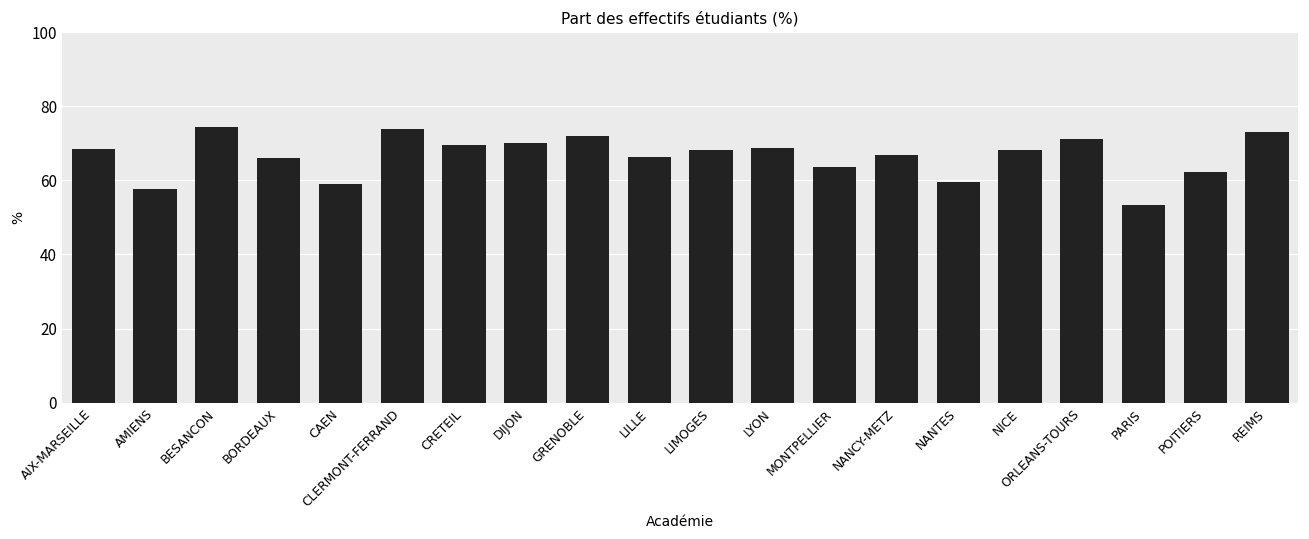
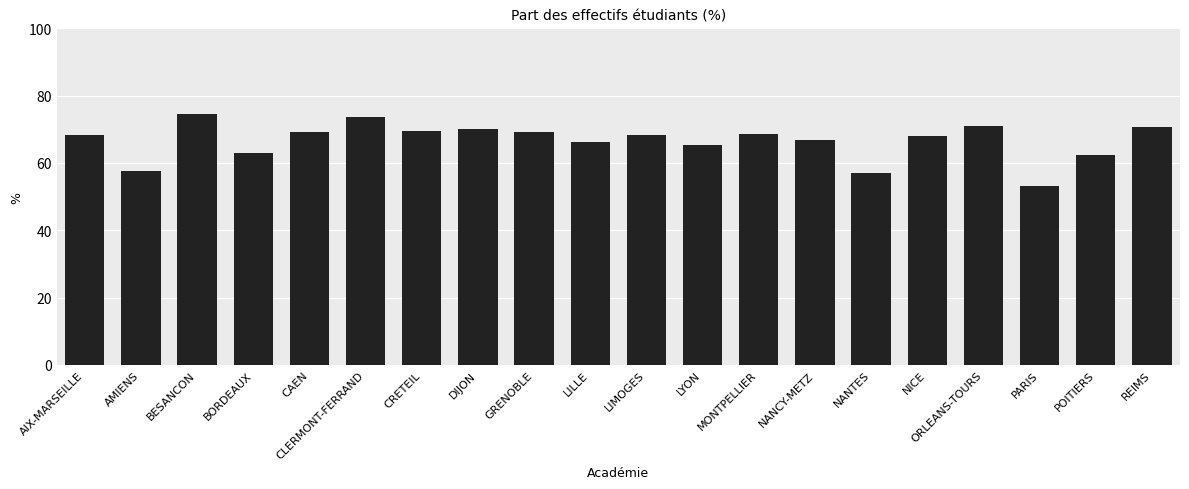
BORDEAUX: 66 -> 63
CAEN: 59 -> 69
GRENOBLE: 72 -> 69
LYON: 69 -> 65
MONTPELLIER: 64 -> 69
NANTES: 60 -> 57
REIMS: 73 -> 71
